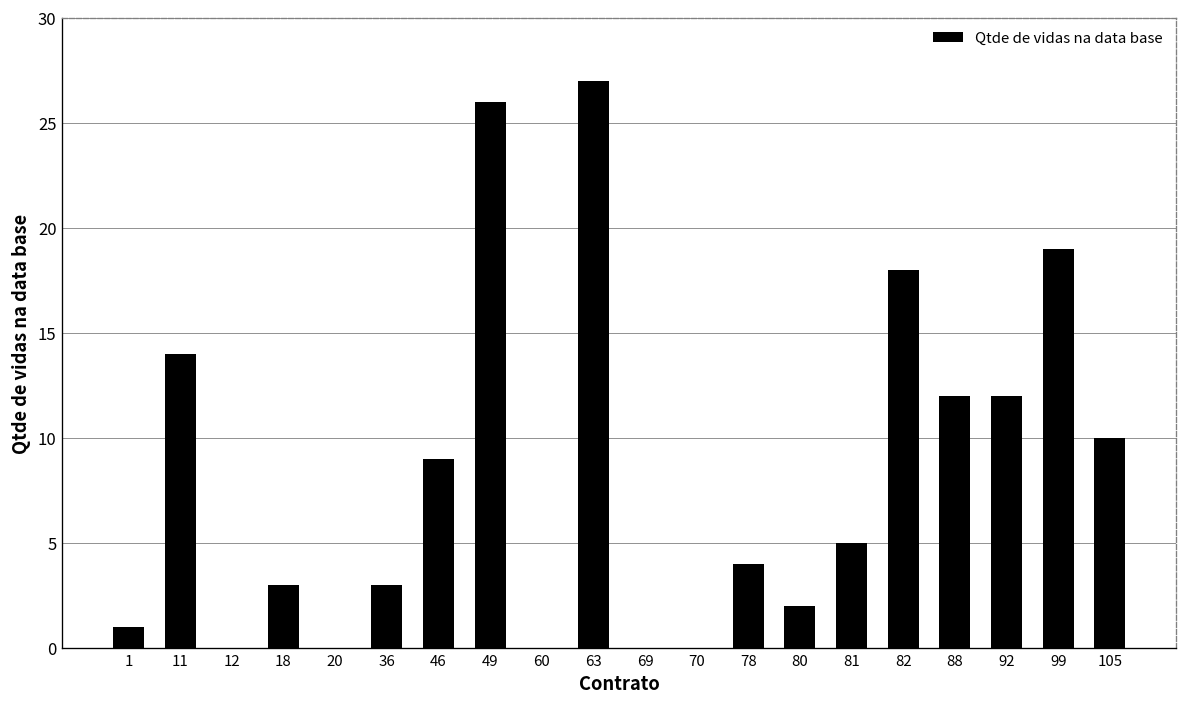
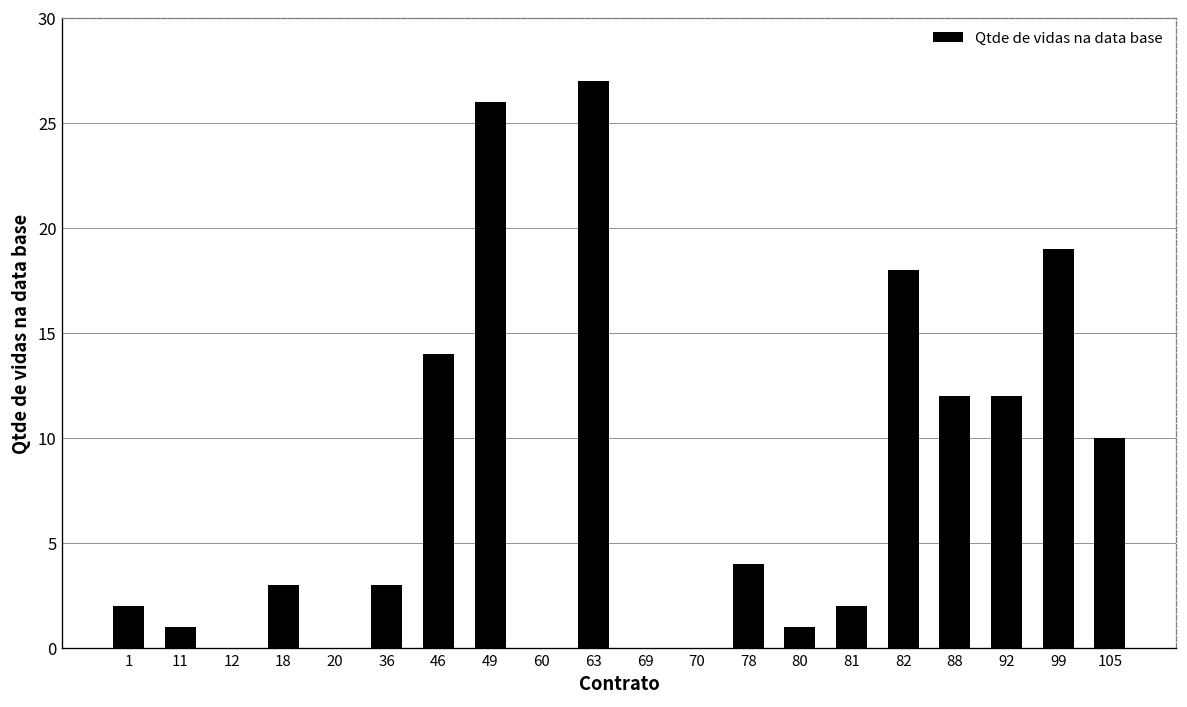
1: 1 -> 2
11: 14 -> 1
46: 9 -> 14
80: 2 -> 1
81: 5 -> 2
